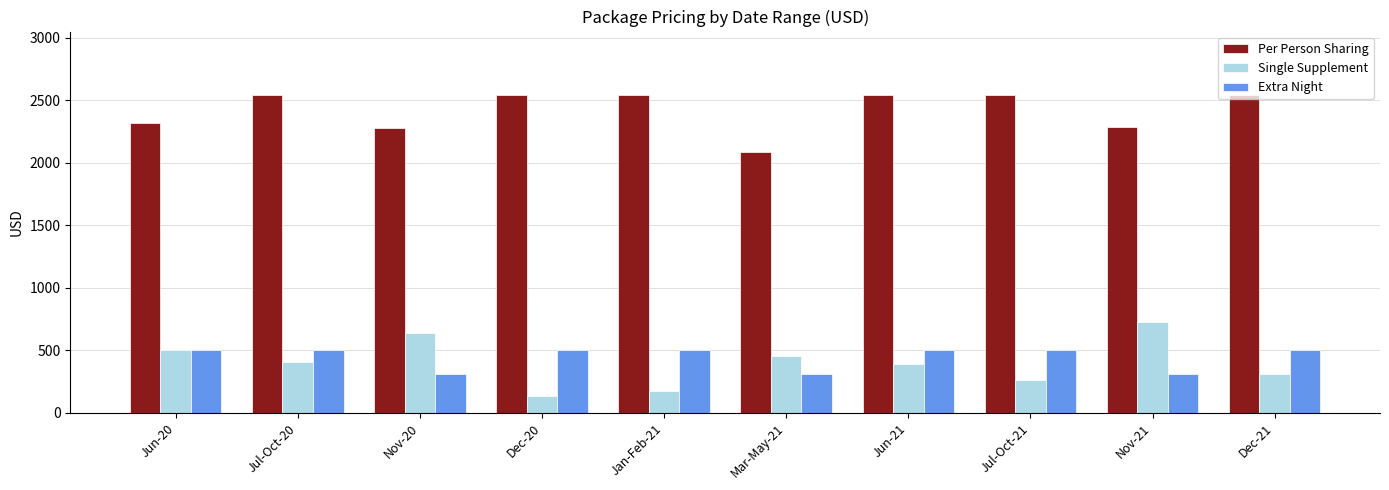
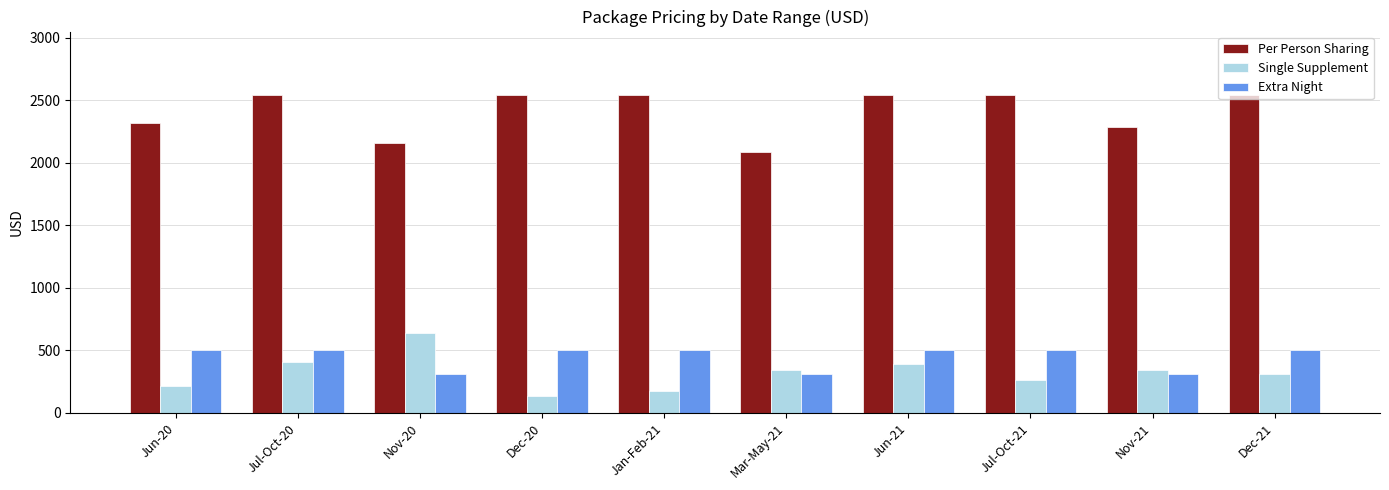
Single Supplement, Jun-20: 500 -> 220
Per Person Sharing, Nov-20: 2280 -> 2160
Single Supplement, Mar-May-21: 460 -> 340
Single Supplement, Nov-21: 730 -> 340
